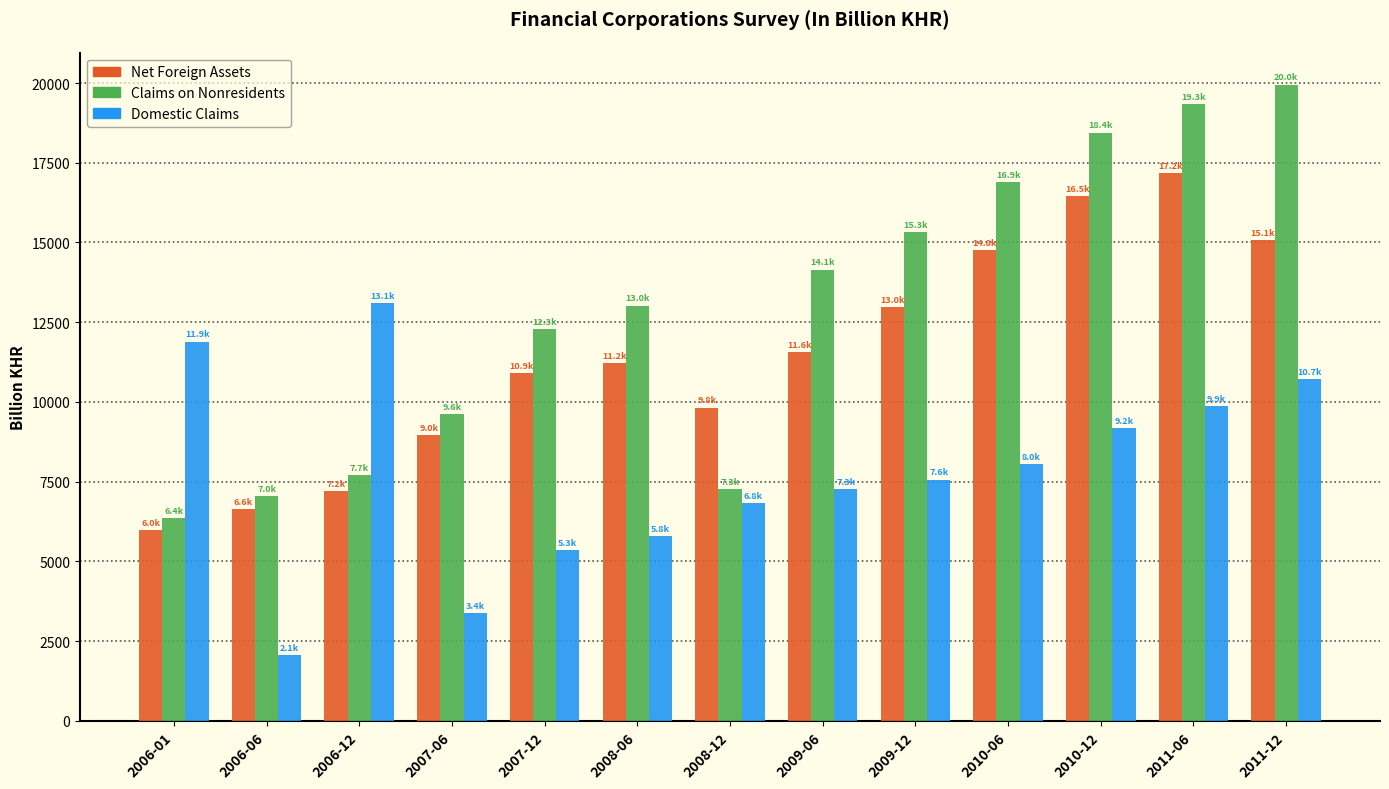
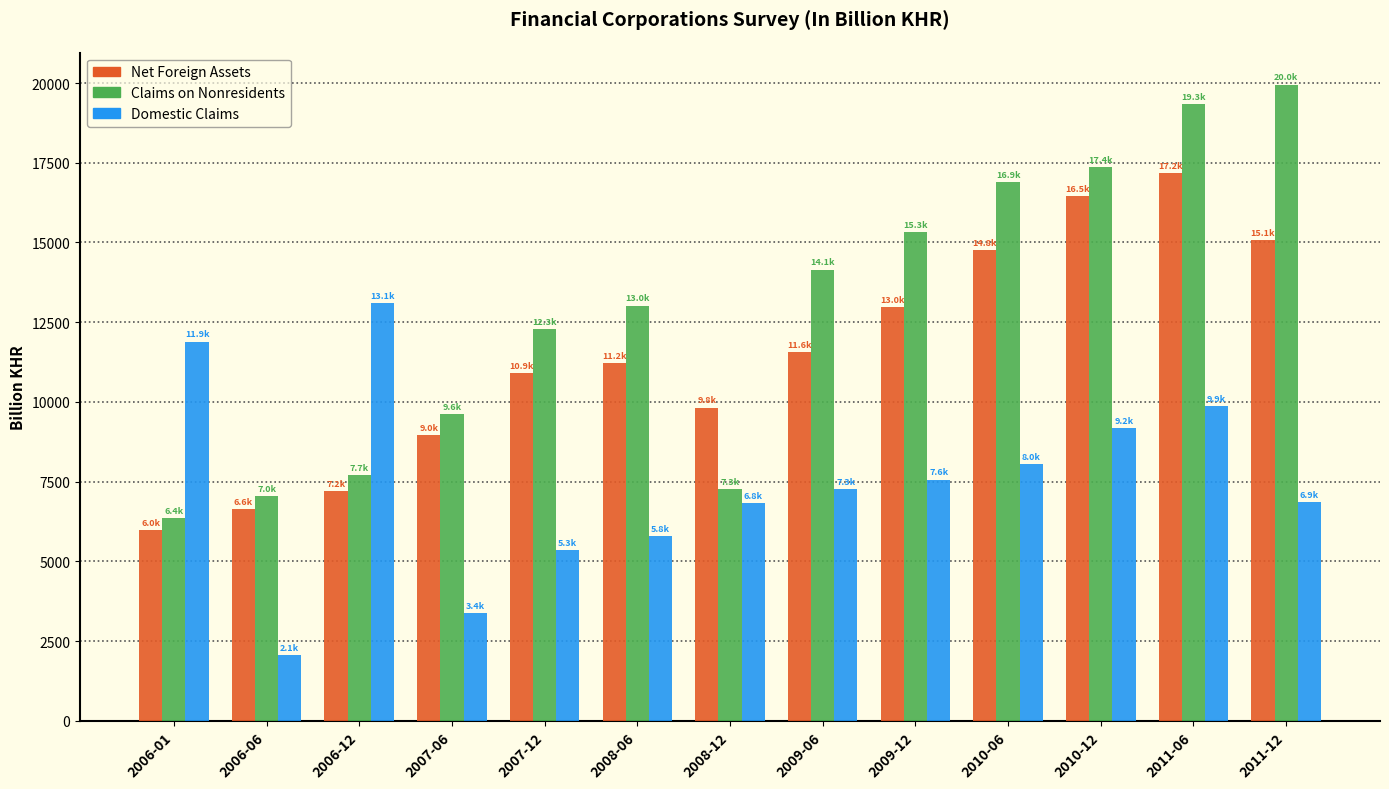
Claims on Nonresidents, 2010-12: 18.4k -> 17.4k
Domestic Claims, 2011-12: 10.7k -> 6.9k
